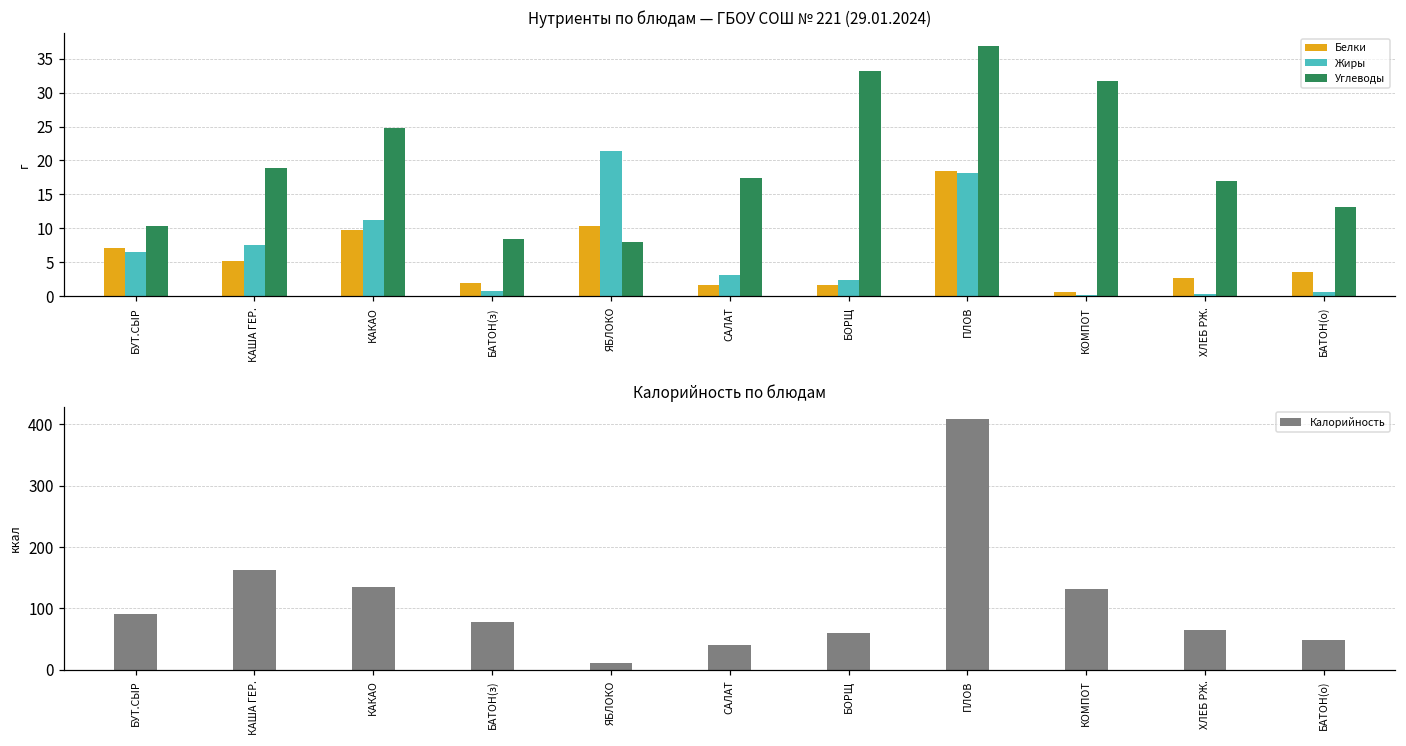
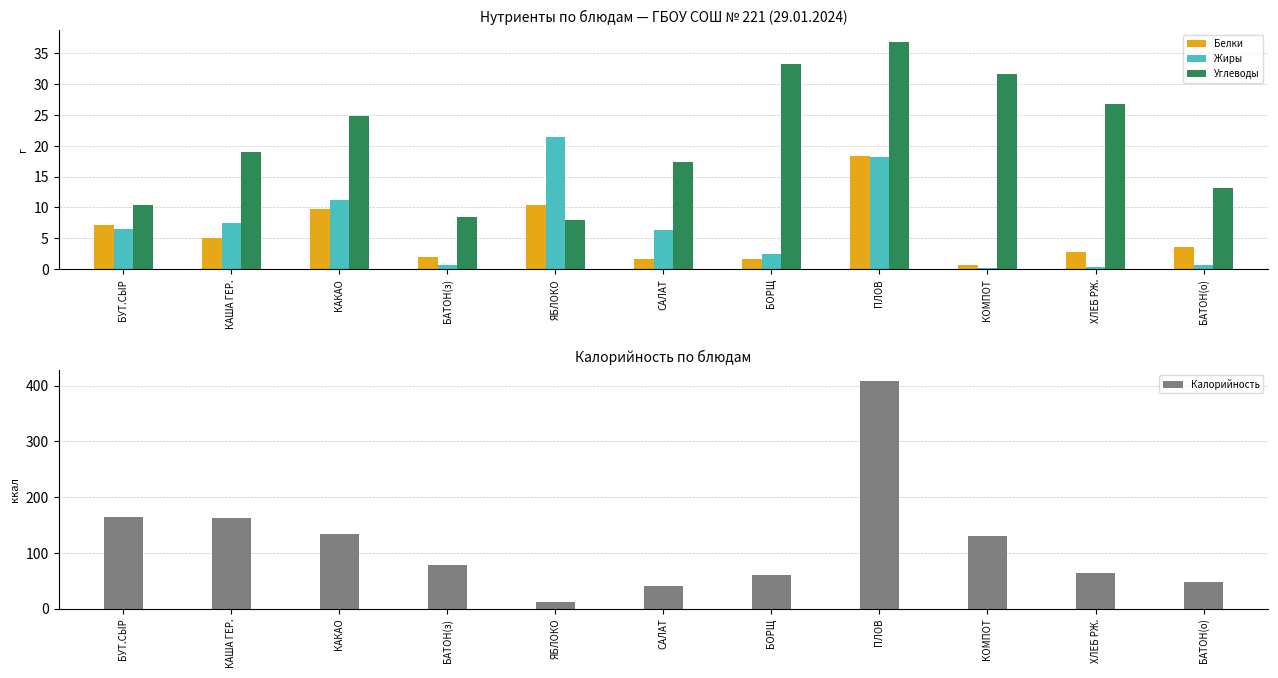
Нутриенты по блюдам — ГБОУ СОШ № 221 (29.01.2024), Жиры, САЛАТ: 3 -> 6
Нутриенты по блюдам — ГБОУ СОШ № 221 (29.01.2024), Углеводы, ХЛЕБ РЖ.: 17 -> 27
Калорийность по блюдам, БУТ.СЫР: 90 -> 160
